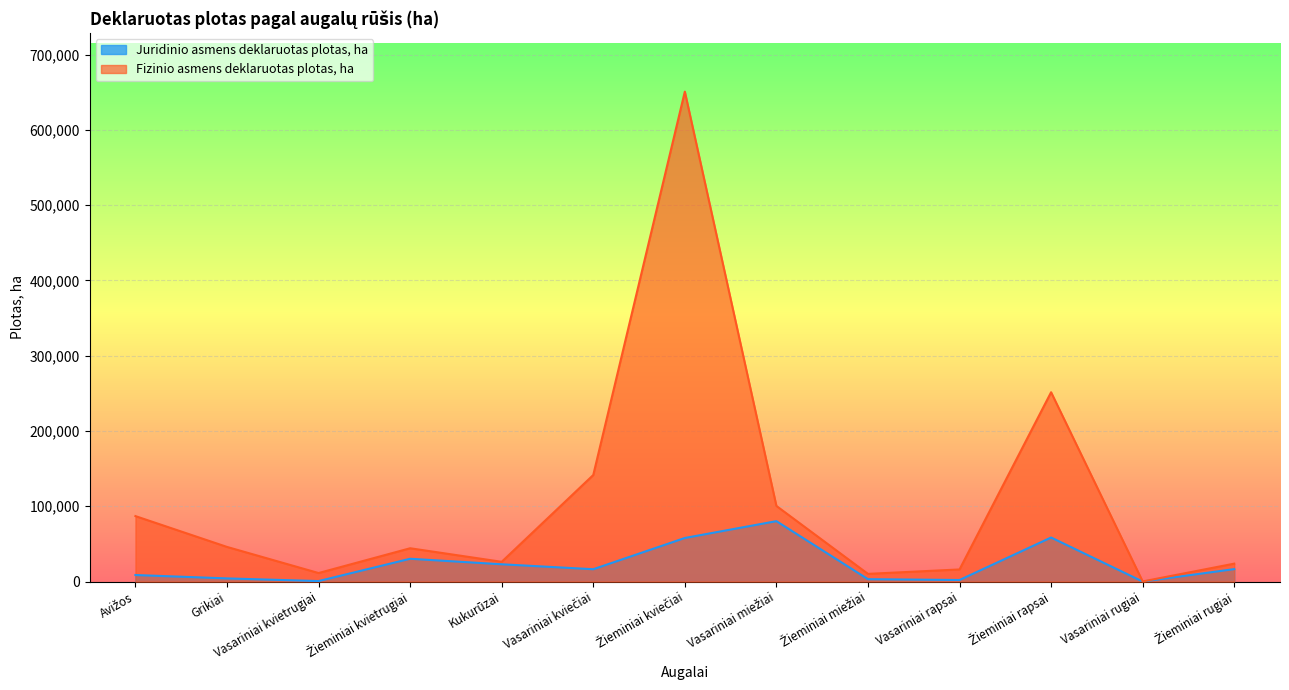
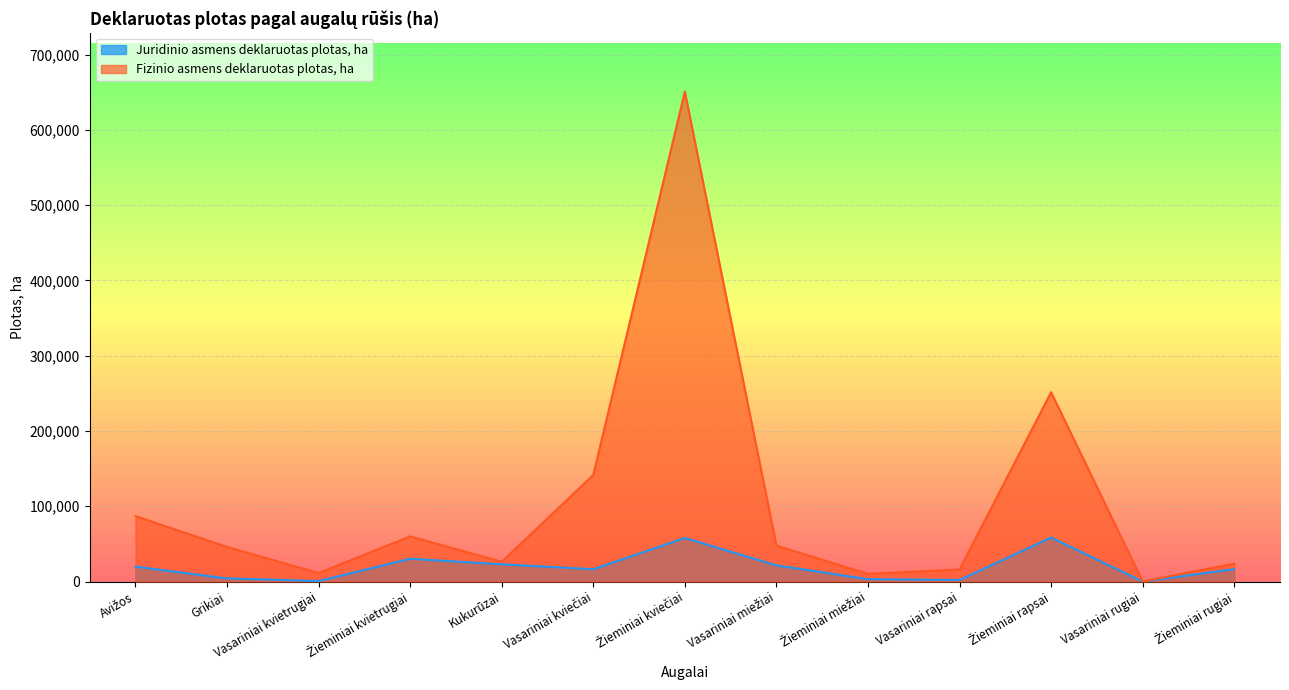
Juridinio asmens deklaruotas plotas, ha, Avižos: 10,000 -> 20,000
Fizinio asmens deklaruotas plotas, ha, Žieminiai kvietrugiai: 40,000 -> 60,000
Juridinio asmens deklaruotas plotas, ha, Vasariniai miežiai: 80,000 -> 20,000
Fizinio asmens deklaruotas plotas, ha, Vasariniai miežiai: 100,000 -> 50,000
